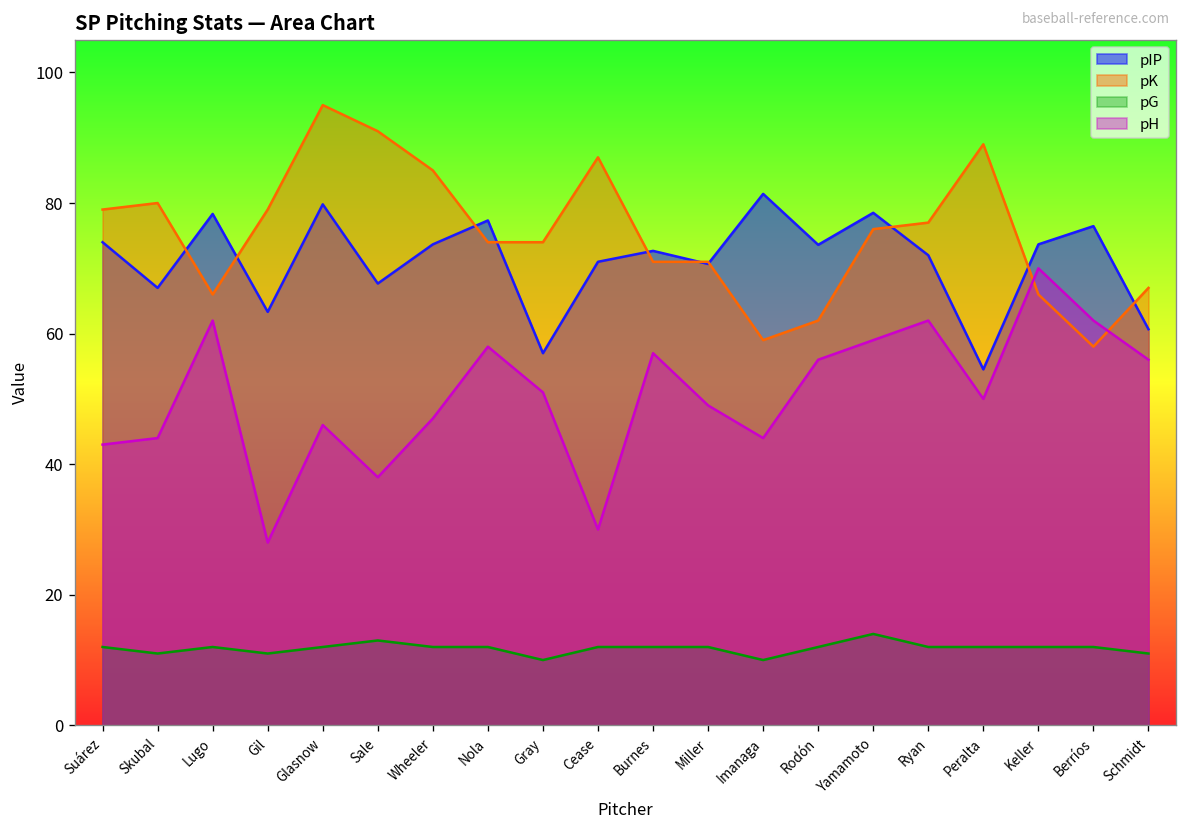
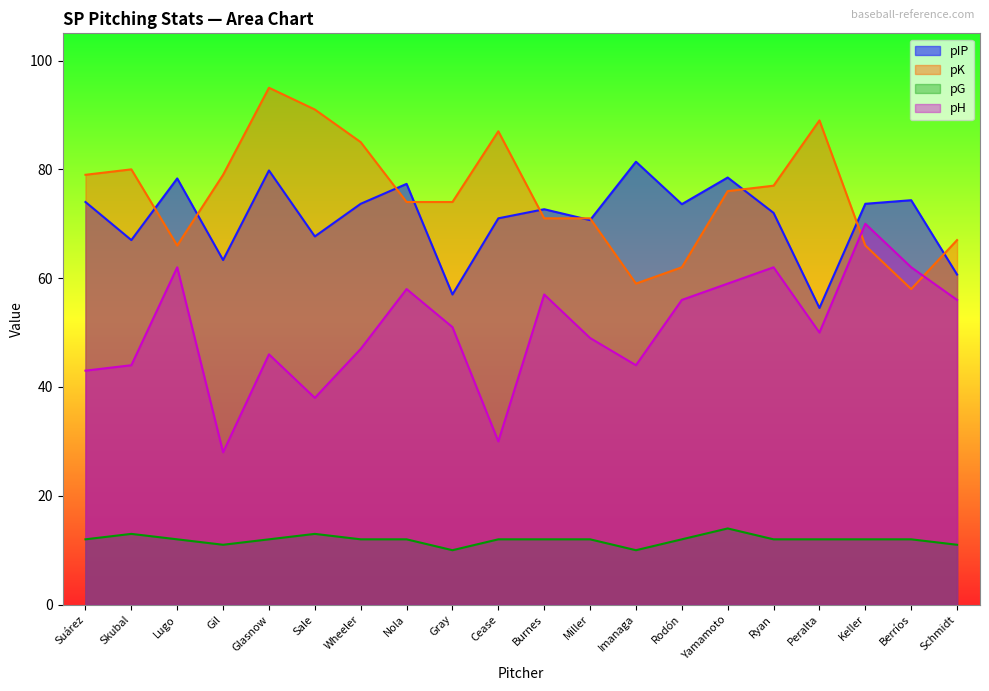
pG, Skubal: 11 -> 13
pIP, Berríos: 76 -> 74
